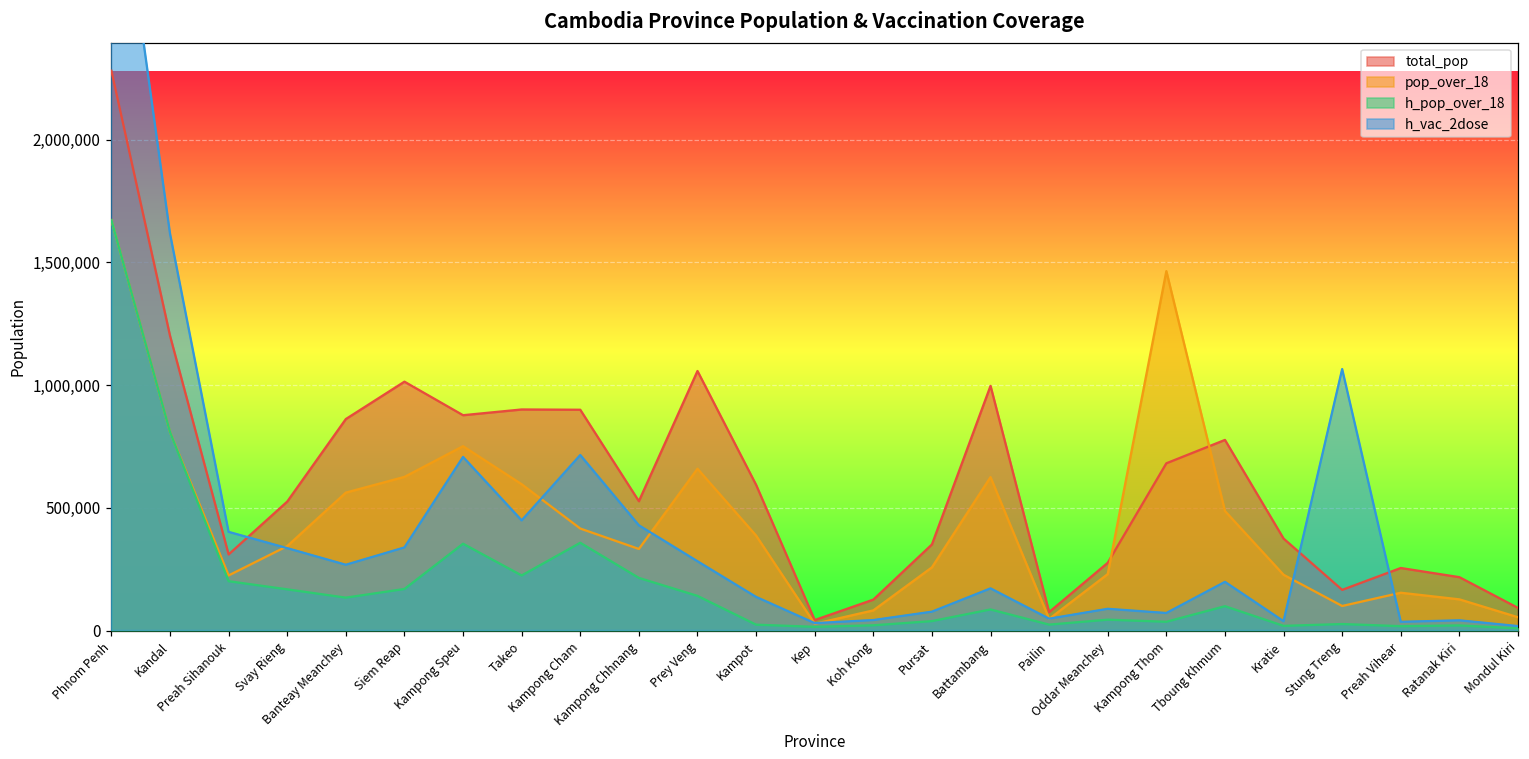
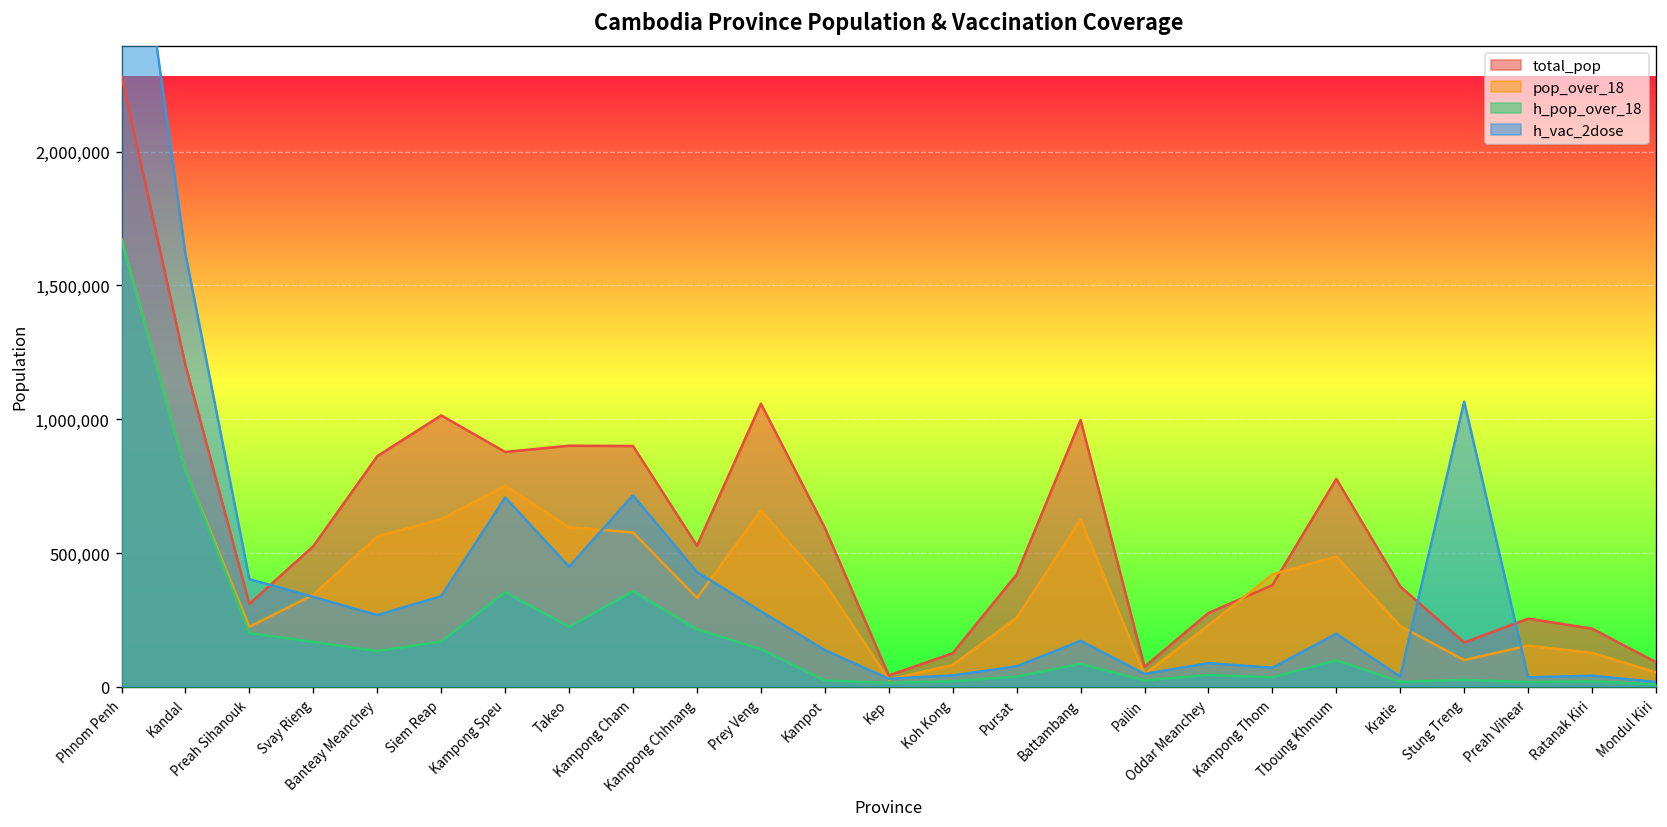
pop_over_18, Kampong Cham: 420,000 -> 580,000
total_pop, Pursat: 350,000 -> 420,000
total_pop, Kampong Thom: 680,000 -> 380,000
pop_over_18, Kampong Thom: 1,460,000 -> 420,000
